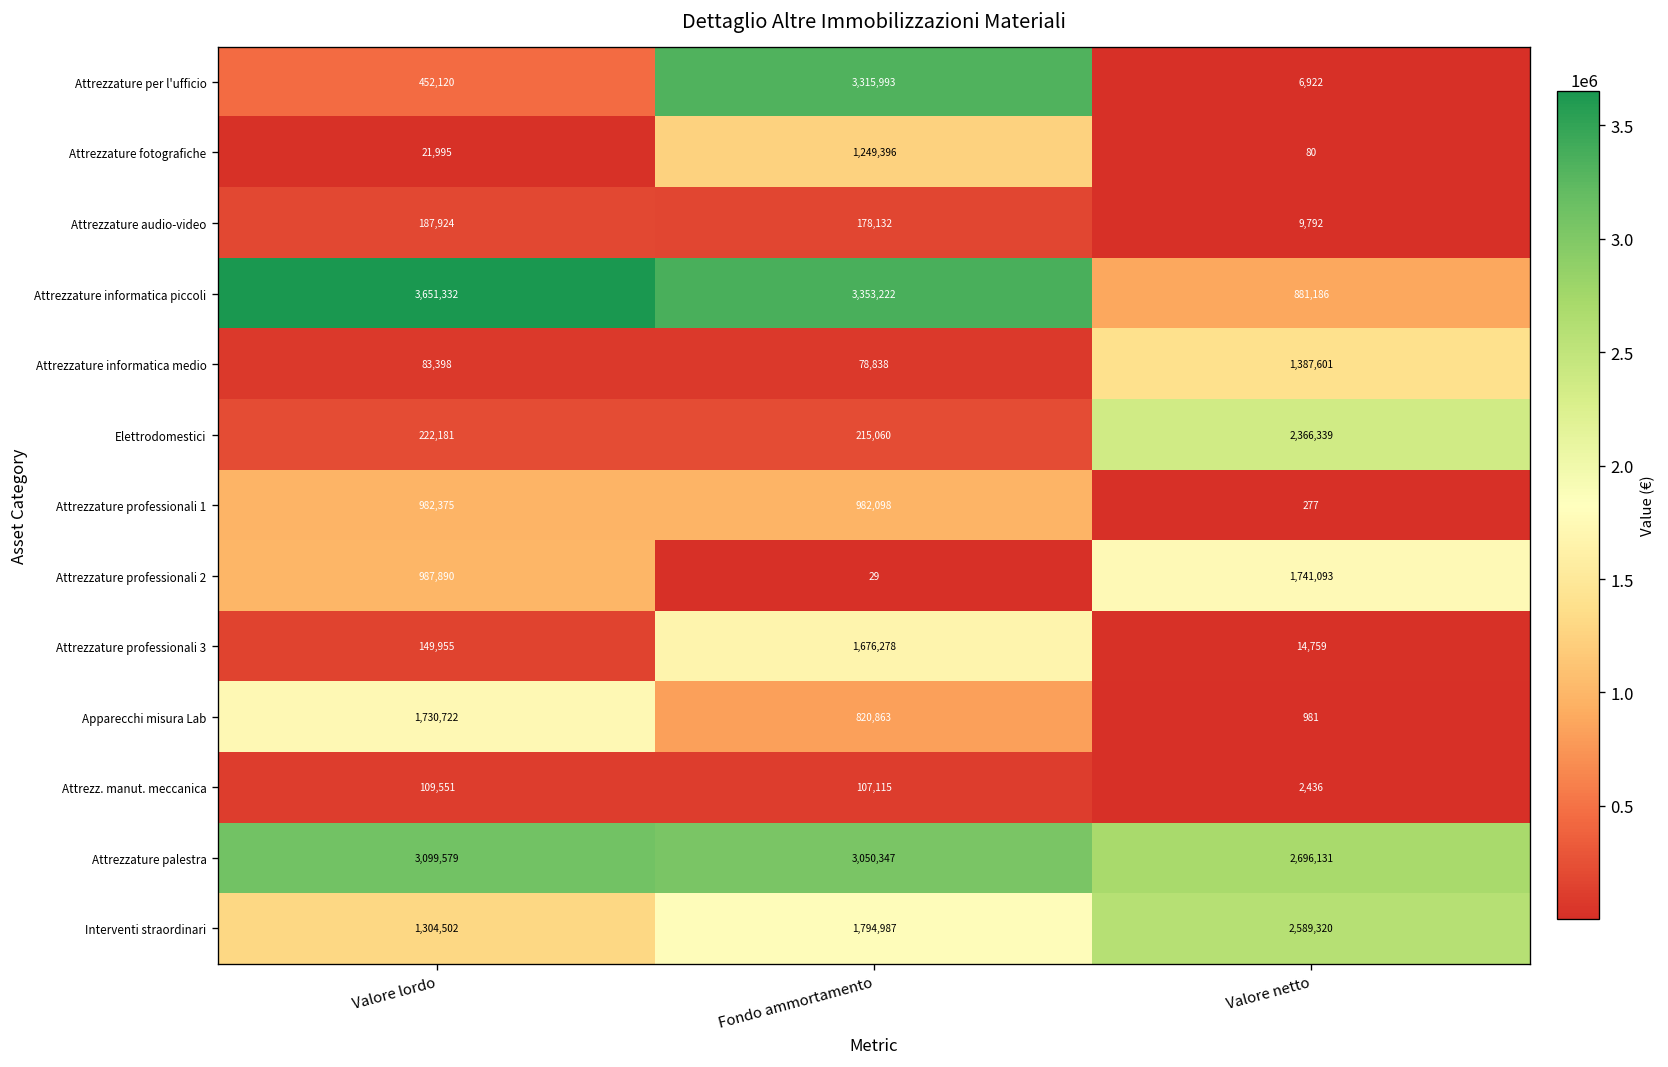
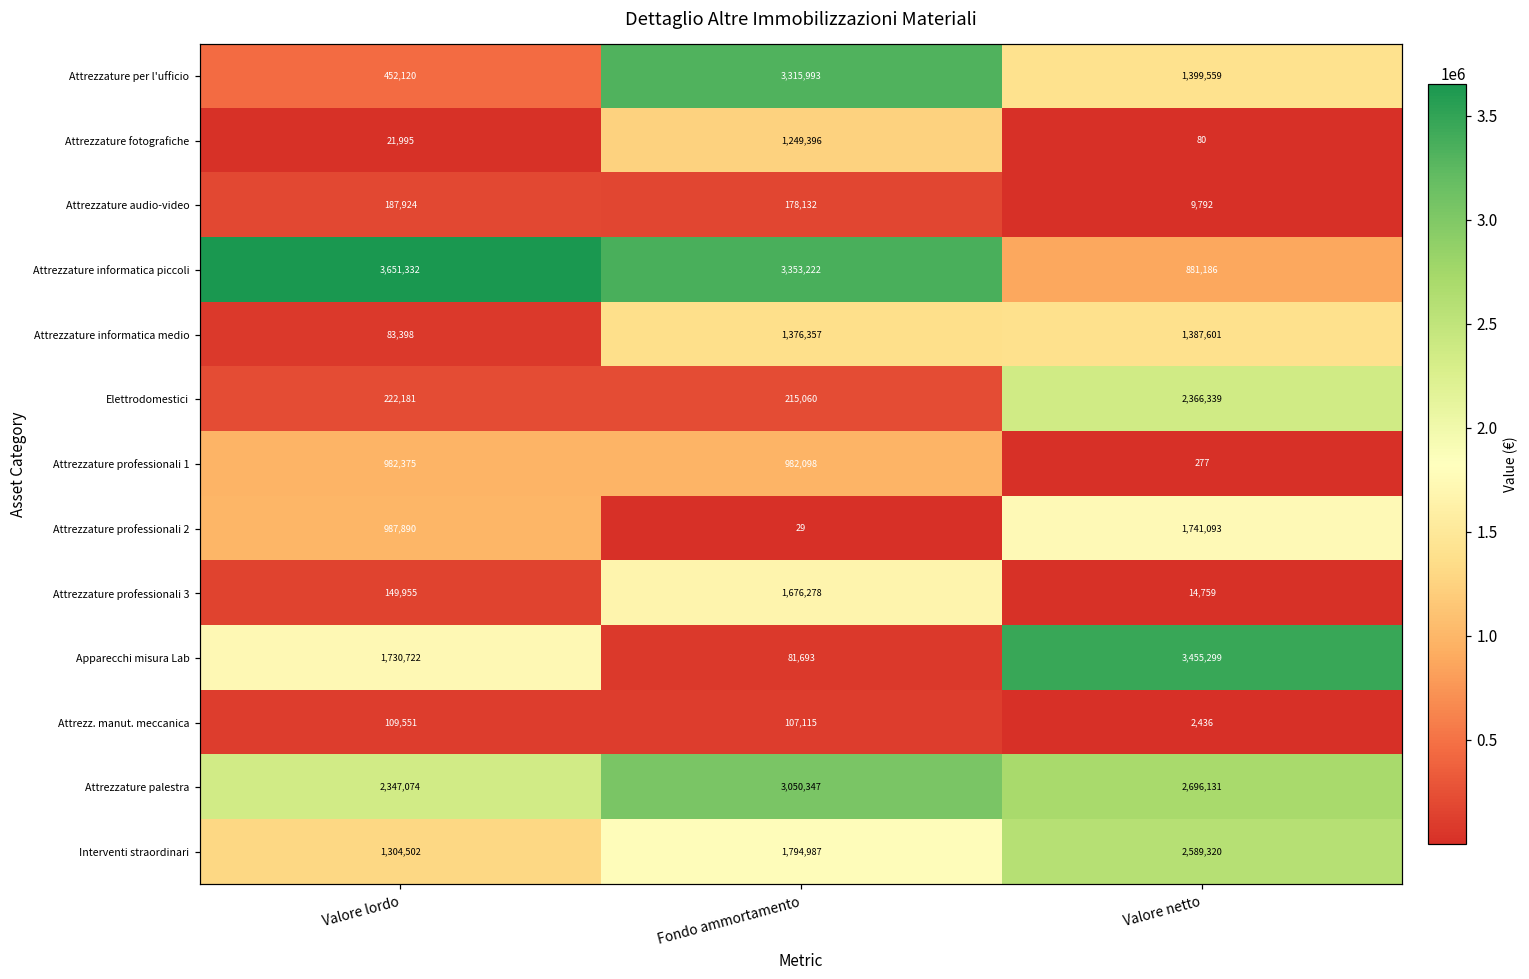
Attrezzature per l'ufficio, Valore netto: 6,922 -> 1,399,559
Attrezzature informatica medio, Fondo ammortamento: 78,838 -> 1,376,357
Apparecchi misura Lab, Fondo ammortamento: 820,863 -> 81,693
Apparecchi misura Lab, Valore netto: 981 -> 3,455,299
Attrezzature palestra, Valore lordo: 3,099,579 -> 2,347,074
